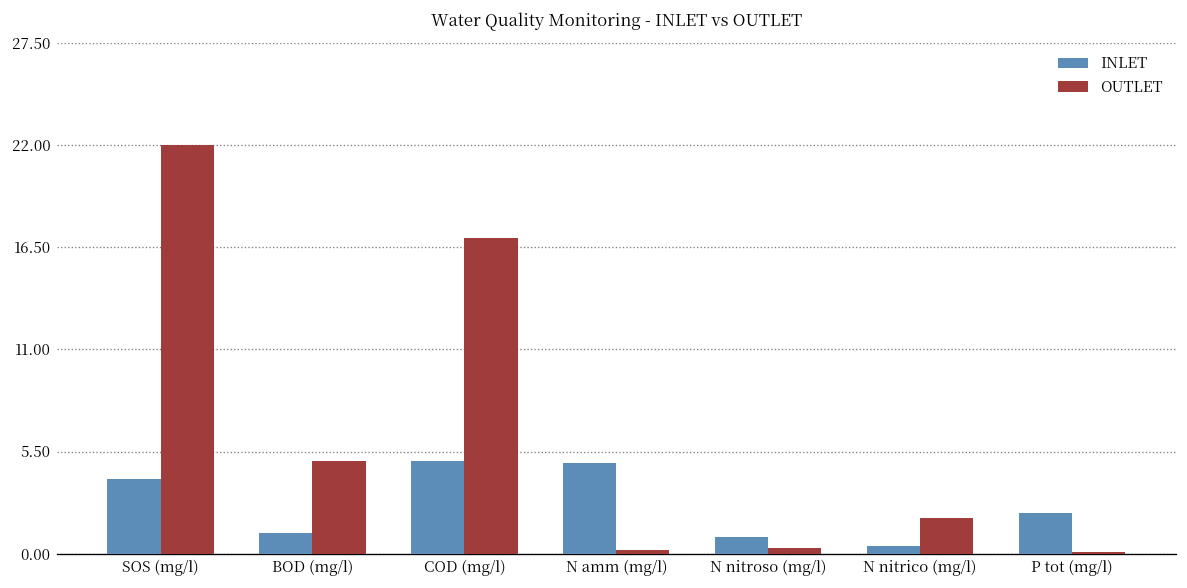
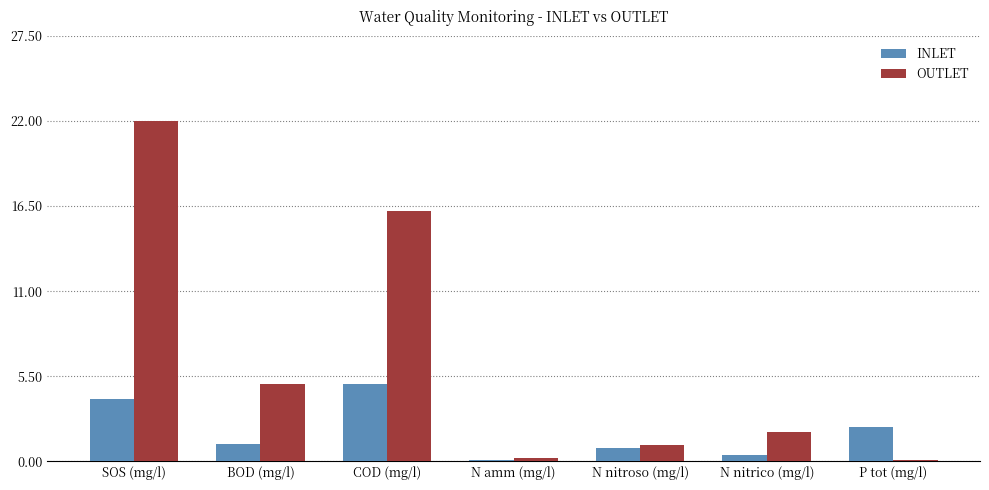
OUTLET, COD (mg/l): 17.0 -> 16.2
INLET, N amm (mg/l): 4.9 -> 0.1
OUTLET, N nitroso (mg/l): 0.3 -> 1.0
